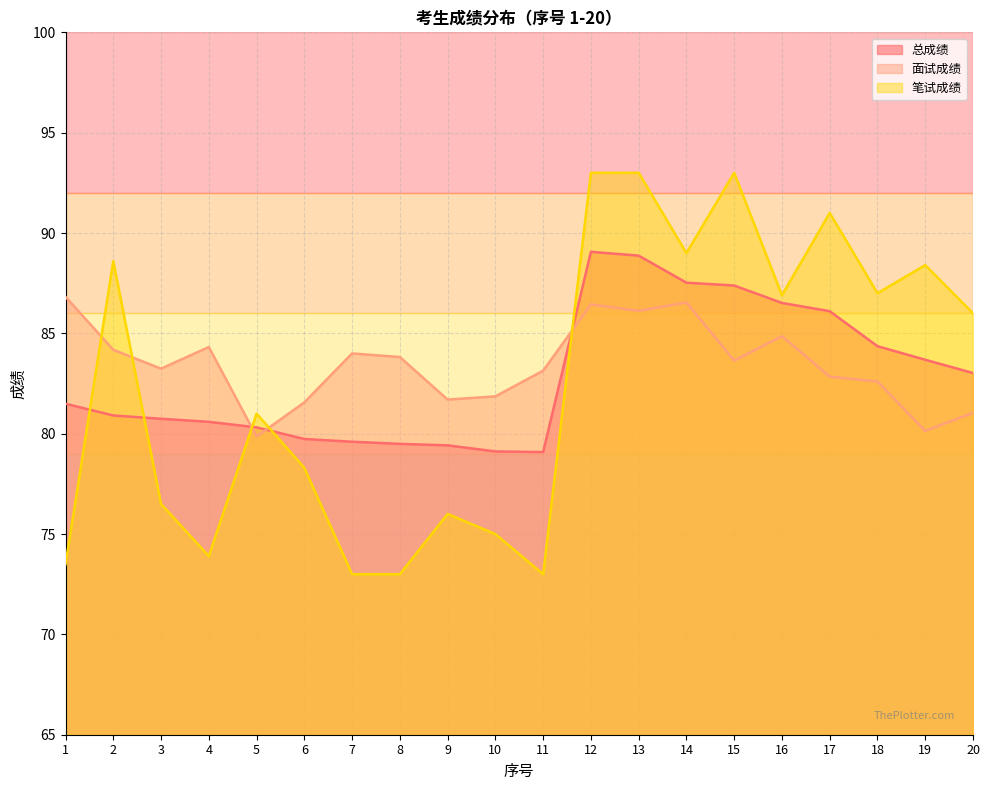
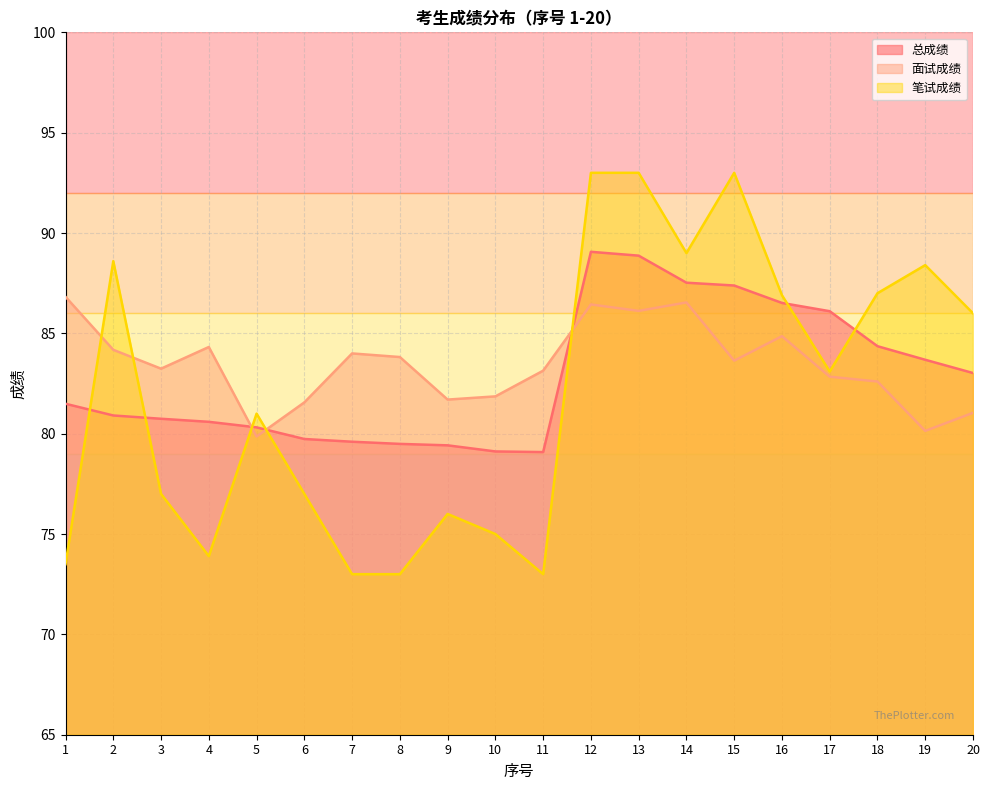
笔试成绩, 3: 76.5 -> 77.0
笔试成绩, 6: 78.3 -> 77.0
笔试成绩, 17: 91.0 -> 83.1
